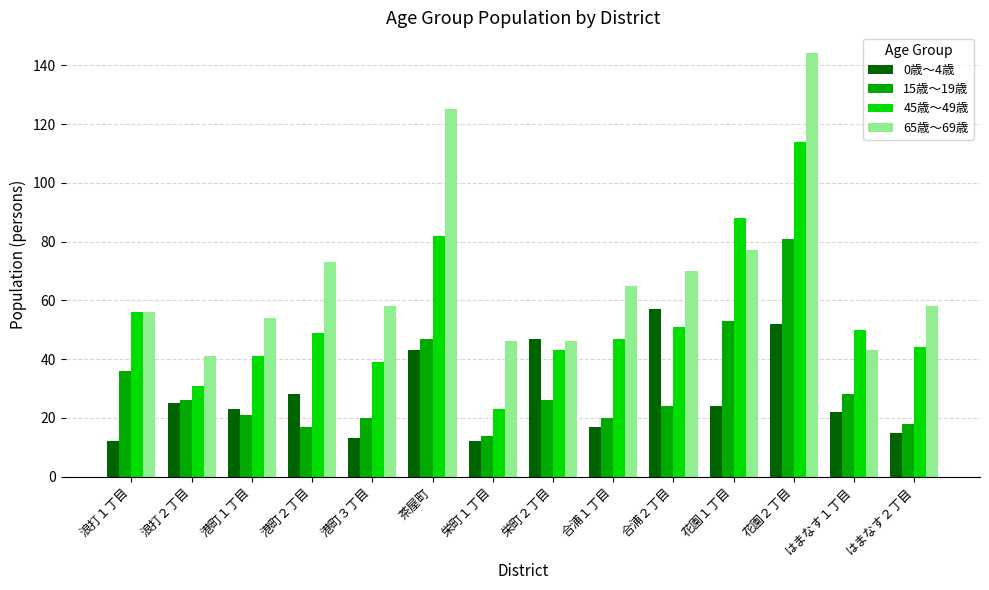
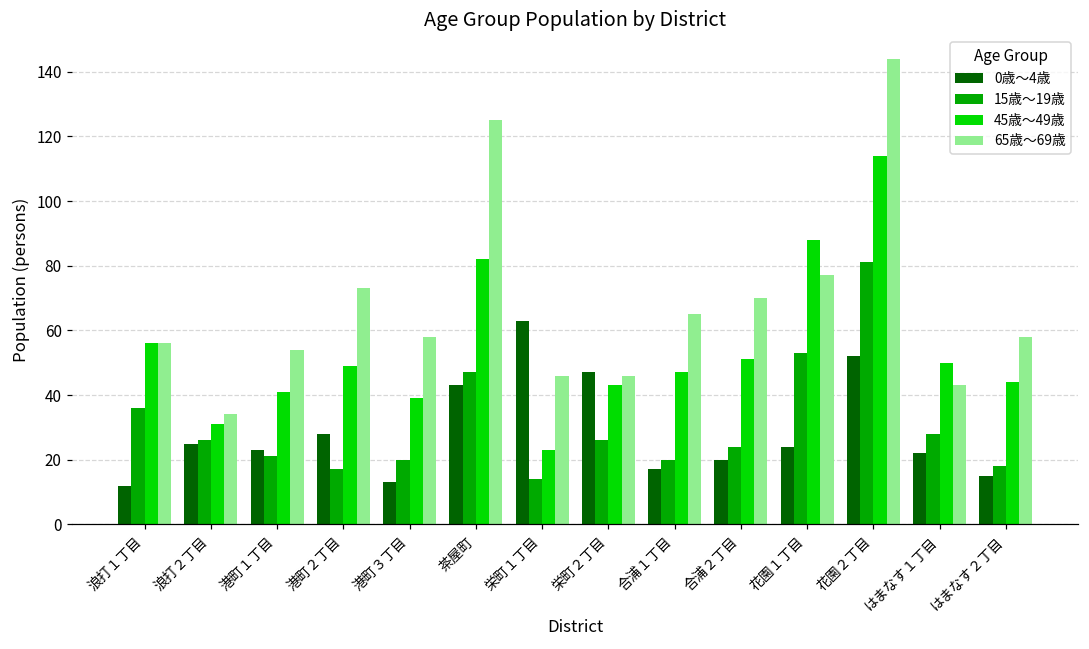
65歳～69歳, 浪打２丁目: 41 -> 34
0歳～4歳, 栄町１丁目: 12 -> 63
0歳～4歳, 合浦２丁目: 57 -> 20
